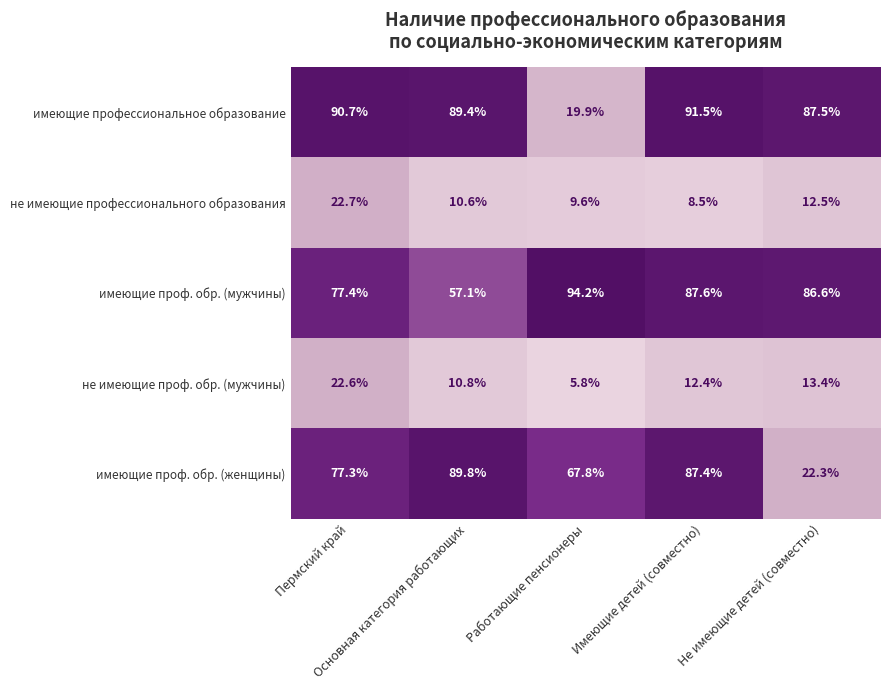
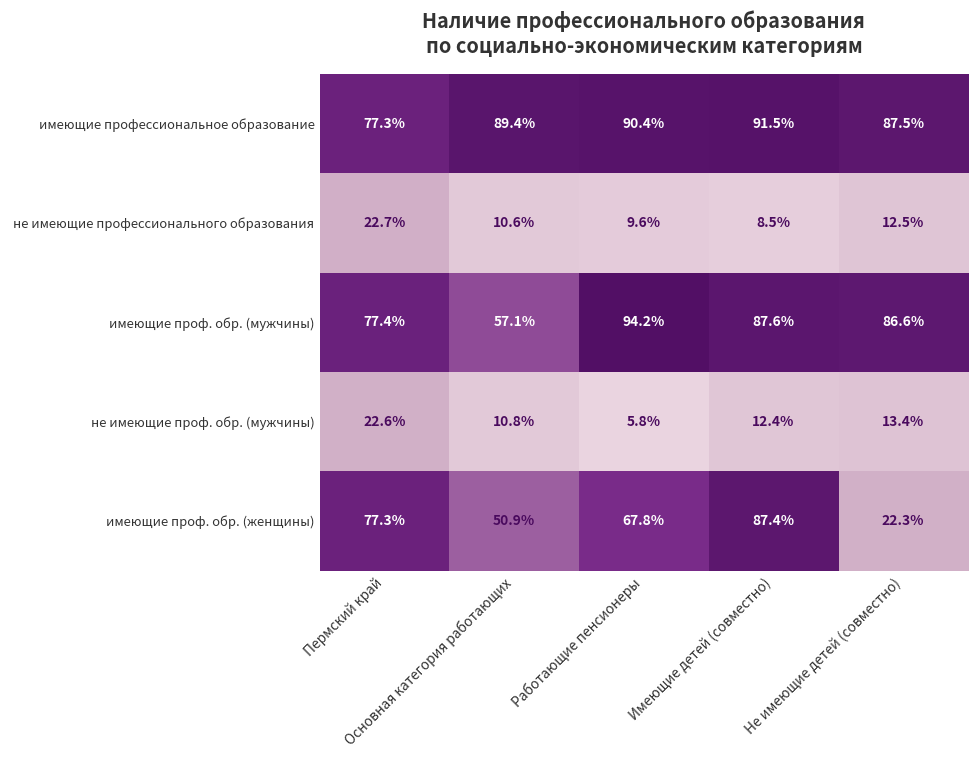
имеющие профессиональное образование, Пермский край: 90.7% -> 77.3%
имеющие профессиональное образование, Работающие пенсионеры: 19.9% -> 90.4%
имеющие проф. обр. (женщины), Основная категория работающих: 89.8% -> 50.9%
